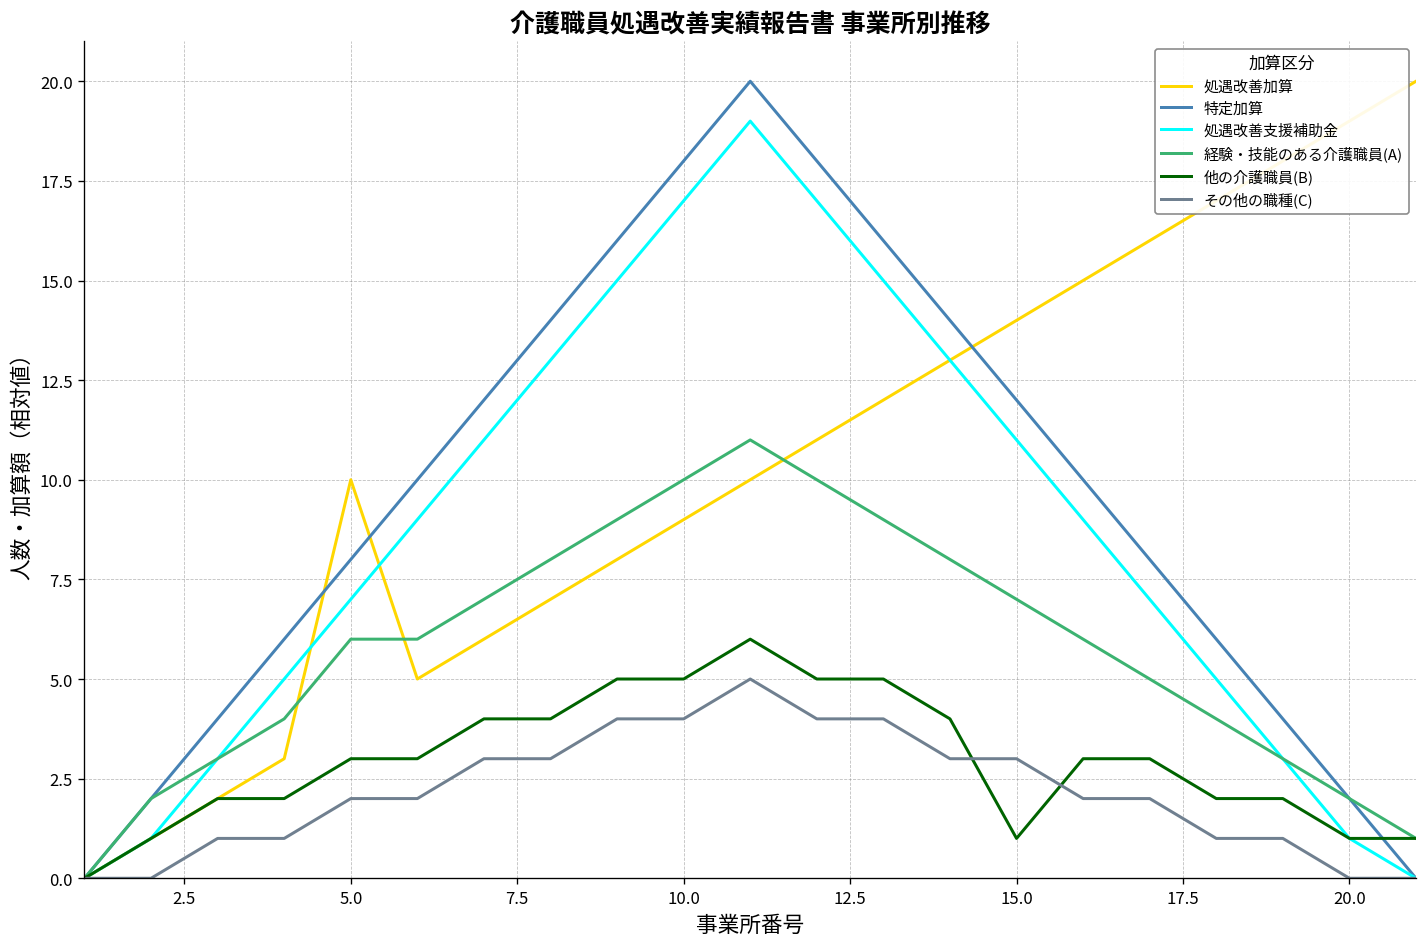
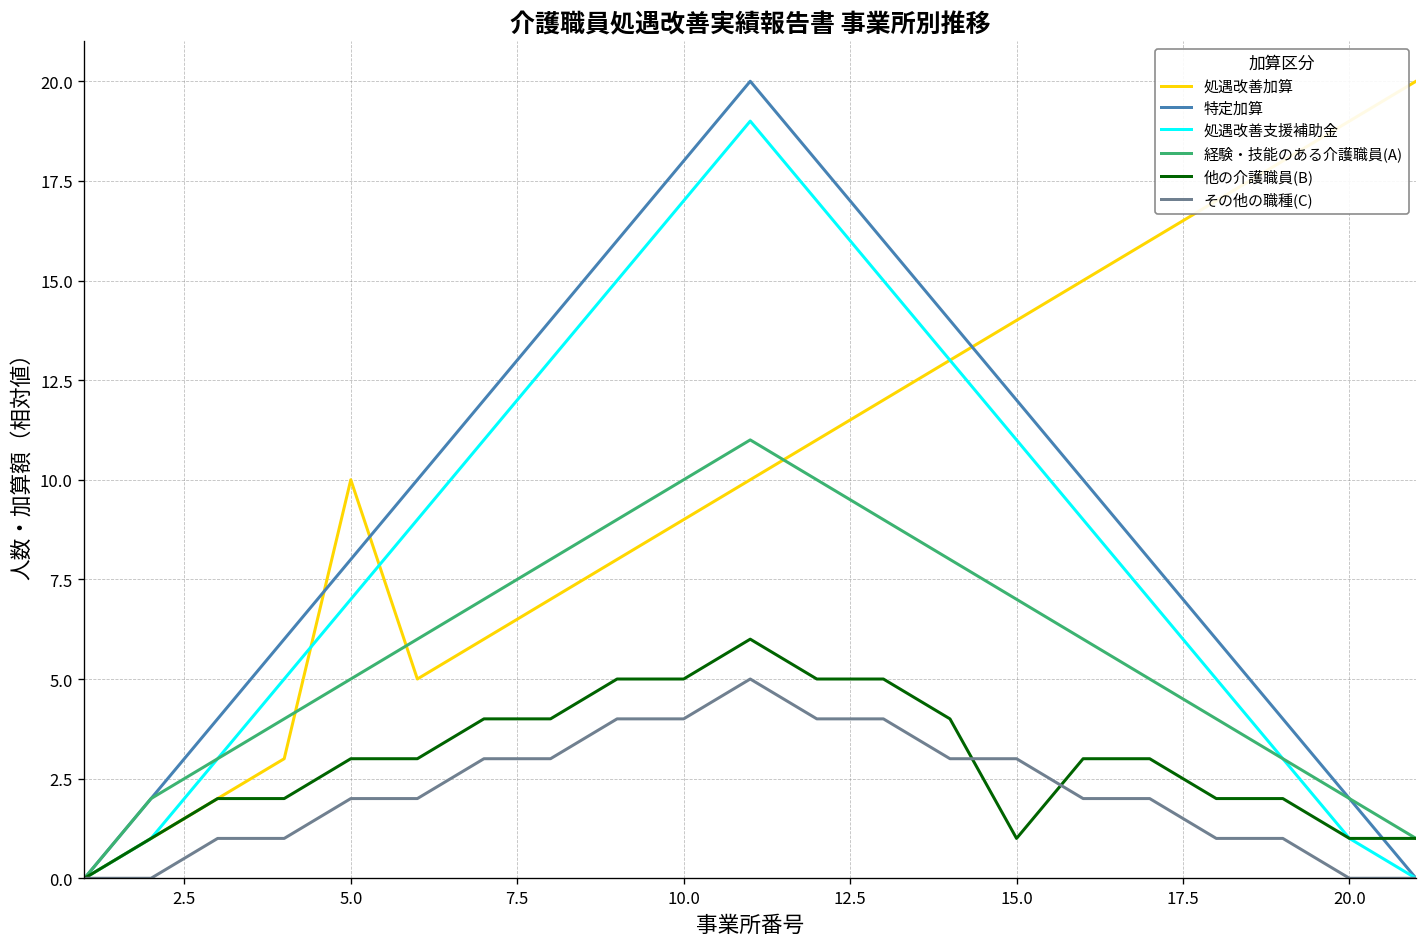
経験・技能のある介護職員(A), 5.0: 6 -> 5
